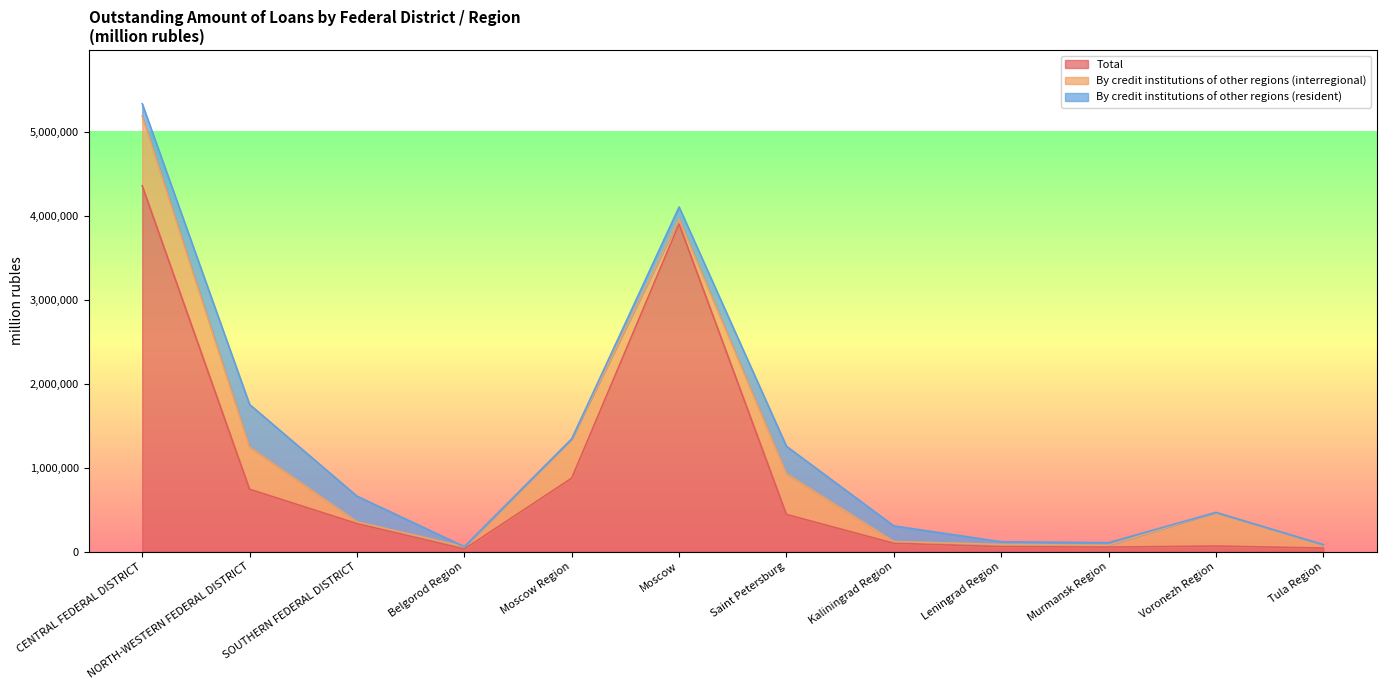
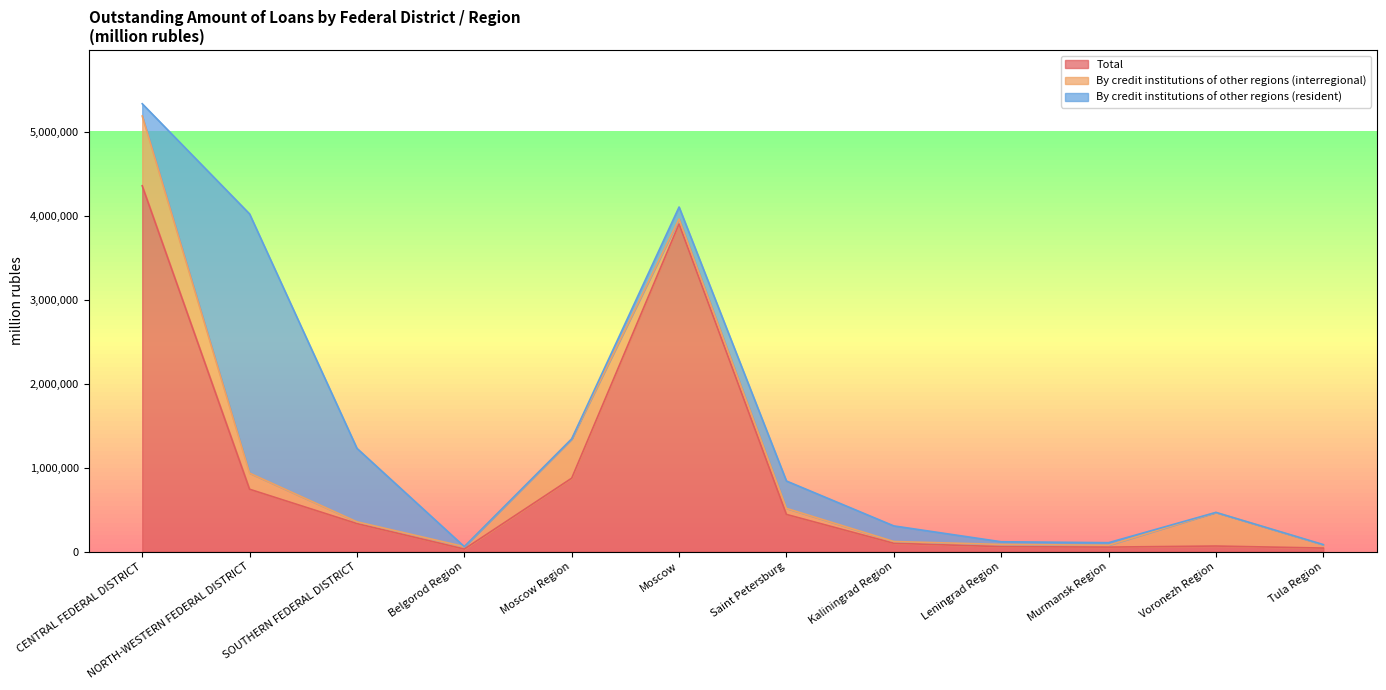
By credit institutions of other regions (interregional), NORTH-WESTERN FEDERAL DISTRICT: 500,000 -> 200,000
By credit institutions of other regions (resident), NORTH-WESTERN FEDERAL DISTRICT: 500,000 -> 3,100,000
By credit institutions of other regions (resident), SOUTHERN FEDERAL DISTRICT: 300,000 -> 900,000
By credit institutions of other regions (interregional), Saint Petersburg: 500,000 -> 100,000
